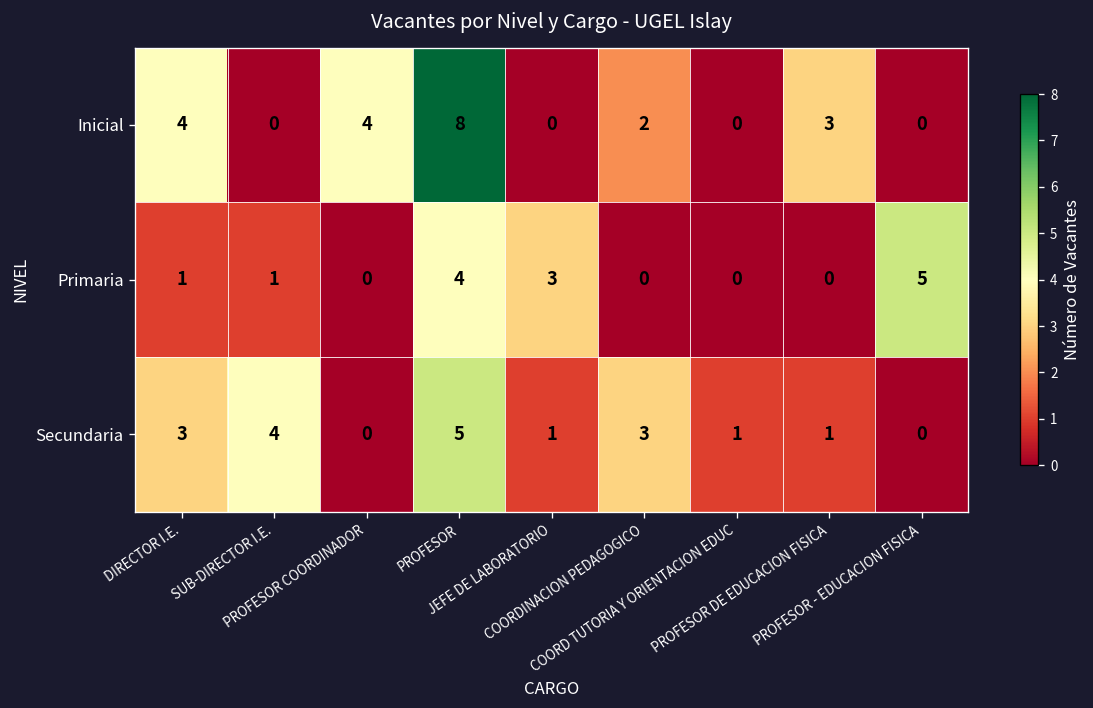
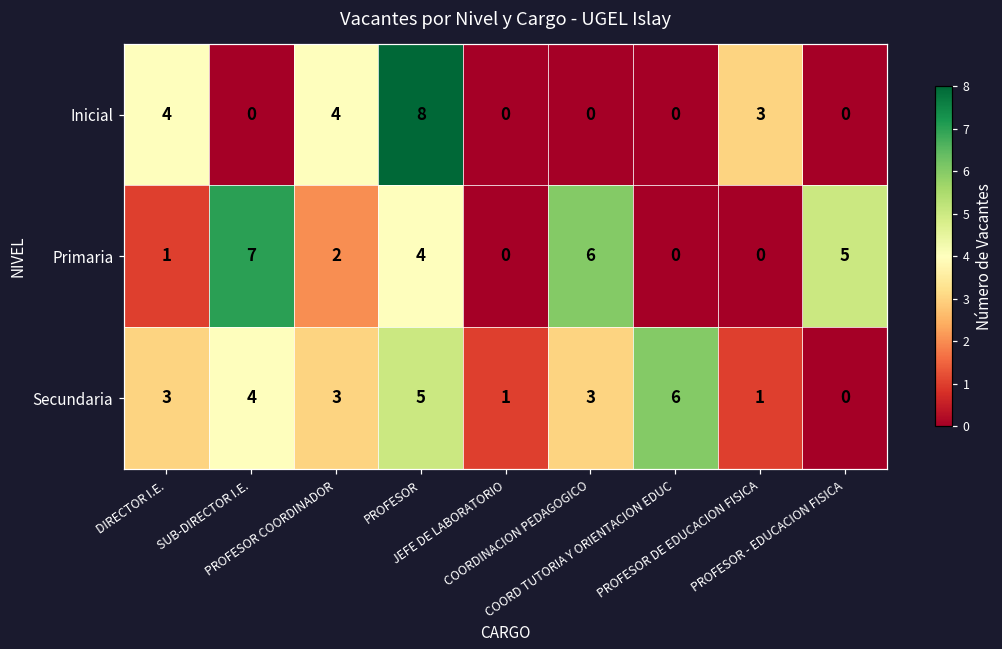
Inicial, COORDINACION PEDAGOGICO: 2 -> 0
Primaria, SUB-DIRECTOR I.E.: 1 -> 7
Primaria, PROFESOR COORDINADOR: 0 -> 2
Primaria, JEFE DE LABORATORIO: 3 -> 0
Primaria, COORDINACION PEDAGOGICO: 0 -> 6
Secundaria, PROFESOR COORDINADOR: 0 -> 3
Secundaria, COORD TUTORIA Y ORIENTACION EDUC: 1 -> 6
